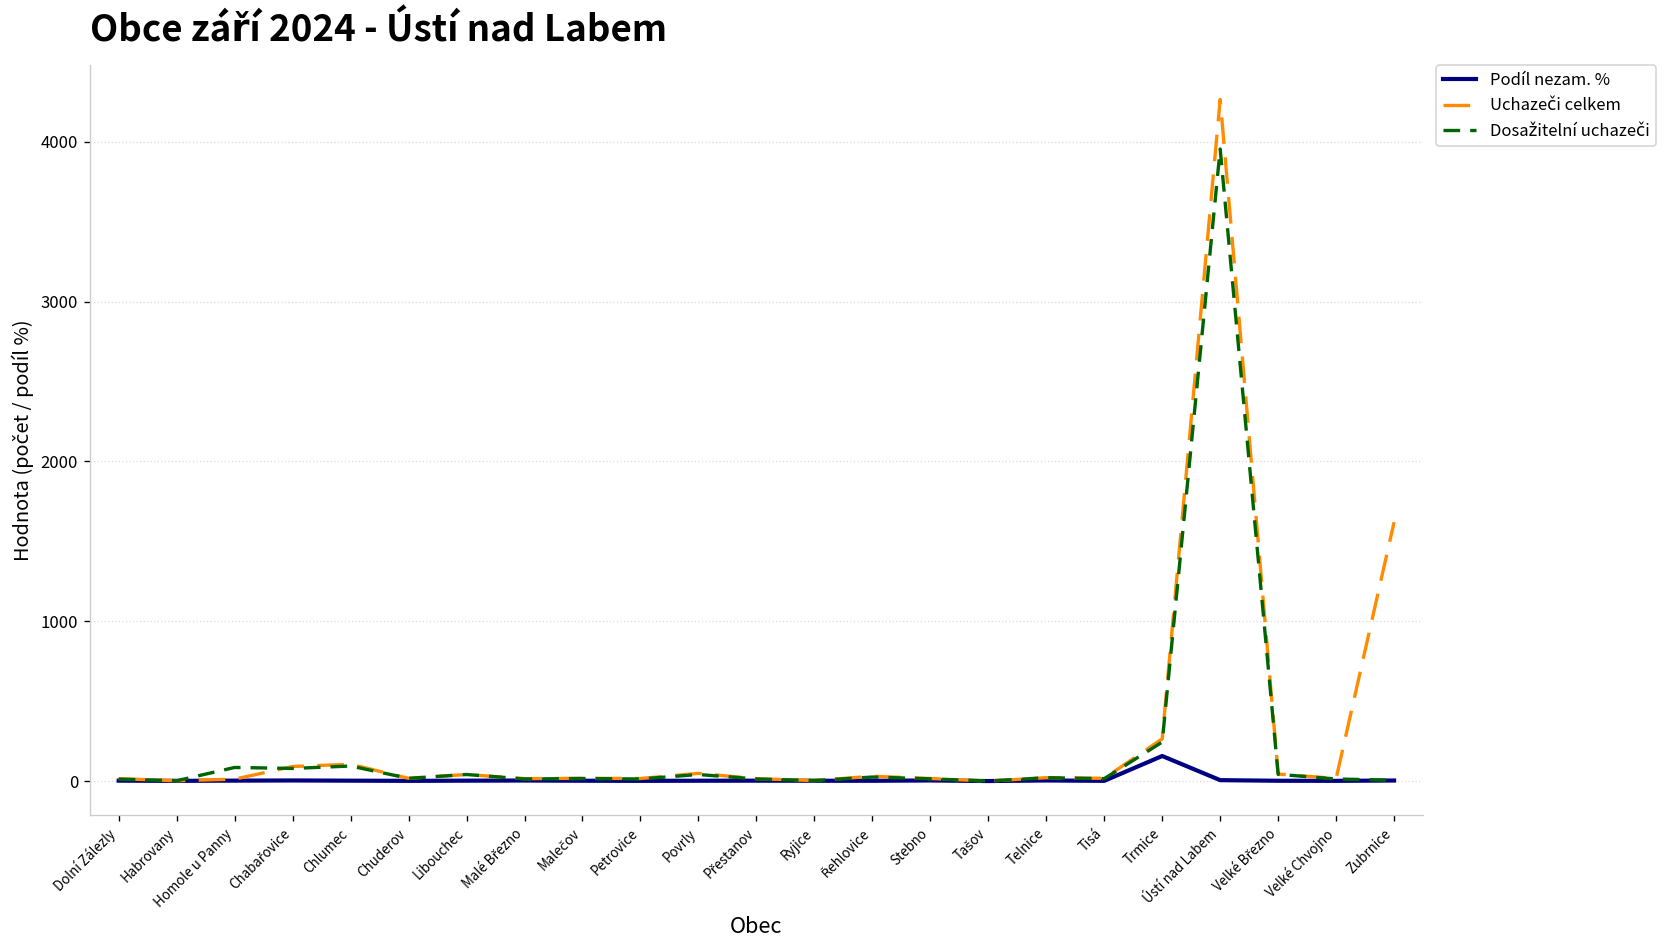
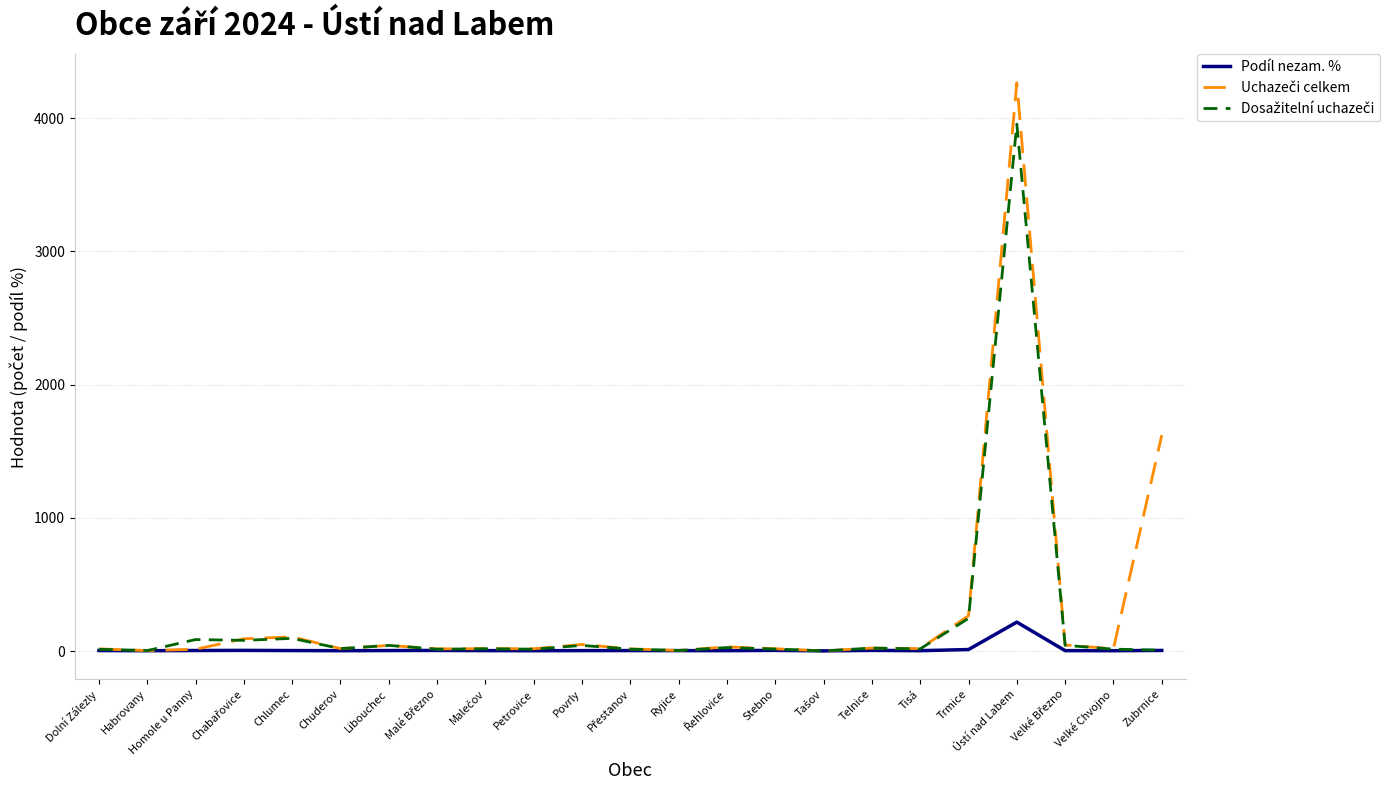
Podíl nezam. %, Trmice: 160 -> 10
Podíl nezam. %, Ústí nad Labem: 10 -> 220
